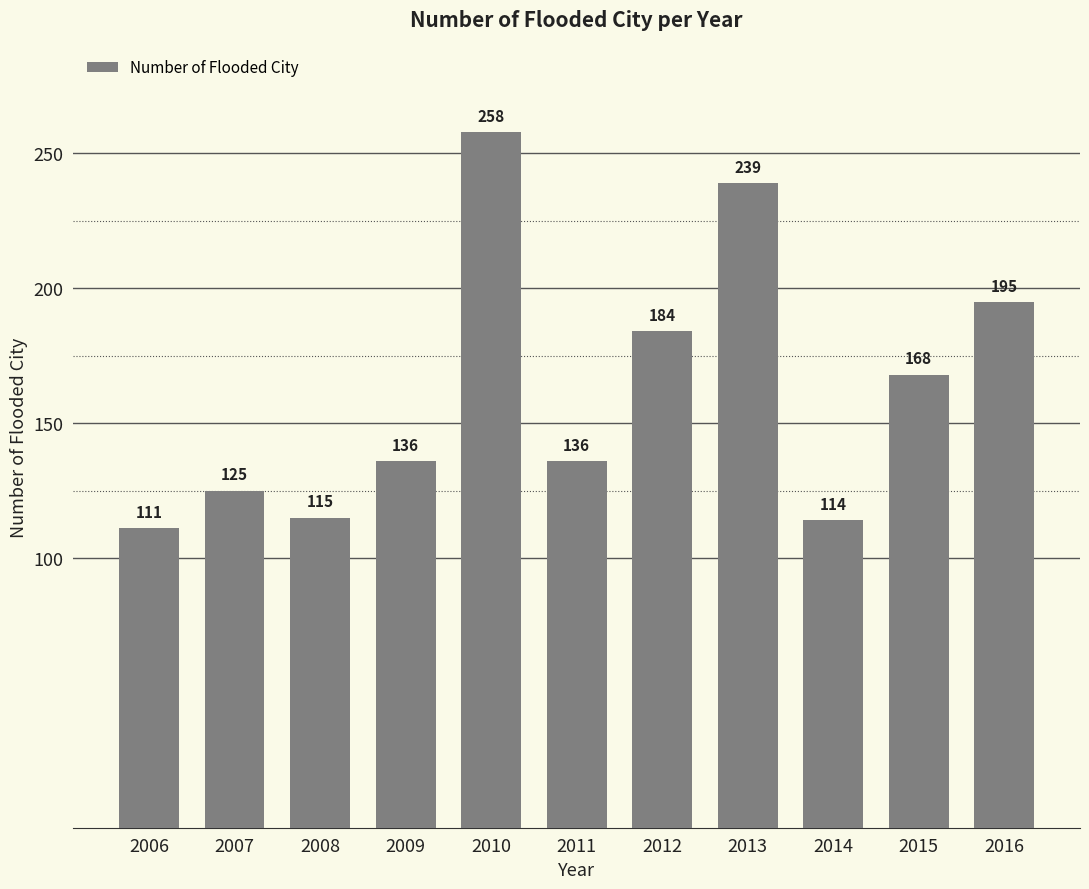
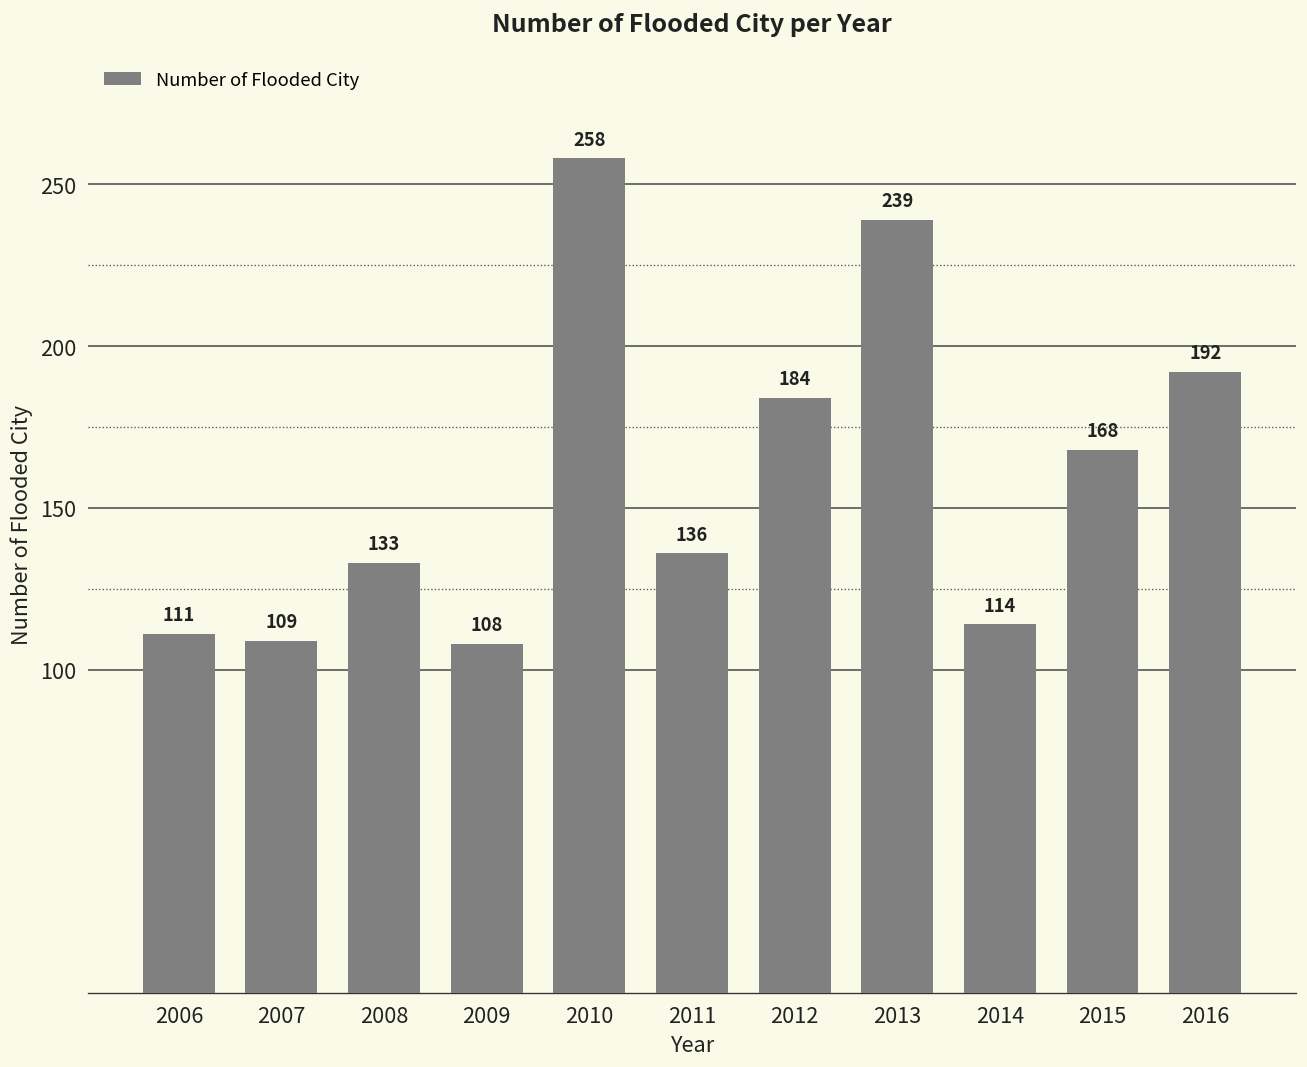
2007: 125 -> 109
2008: 115 -> 133
2009: 136 -> 108
2016: 195 -> 192
